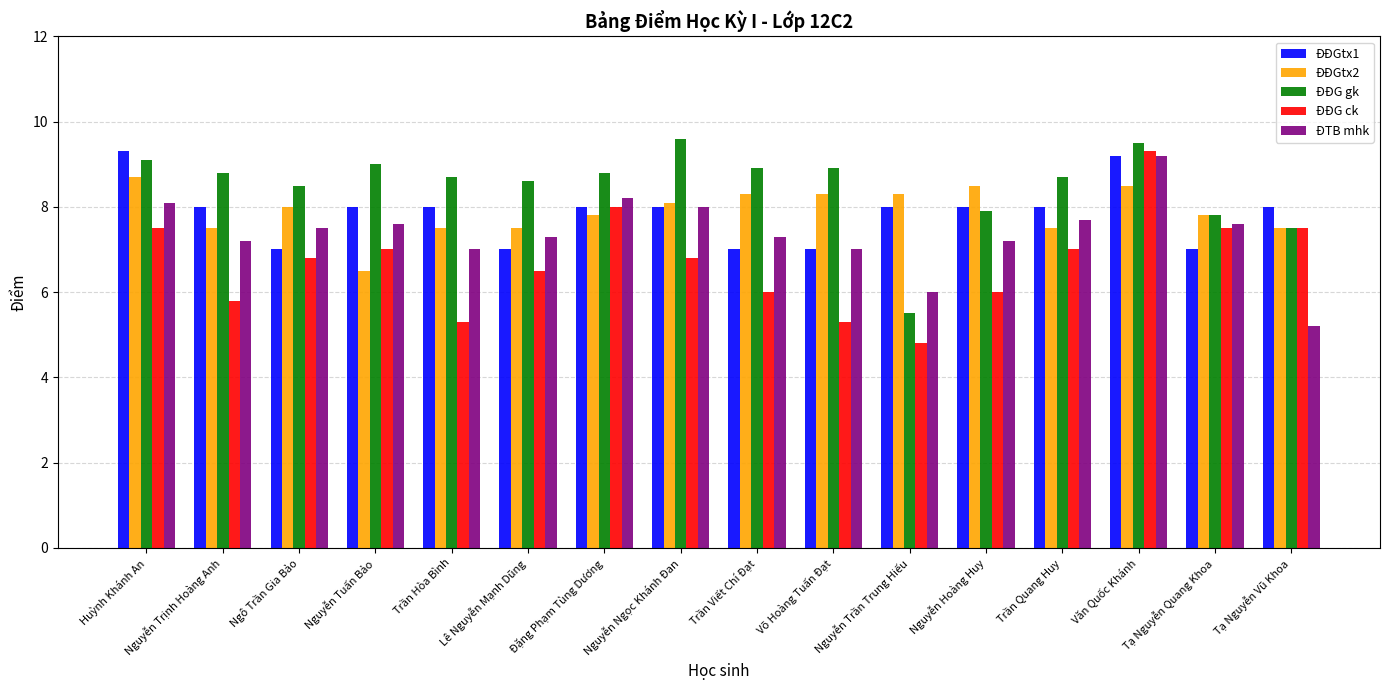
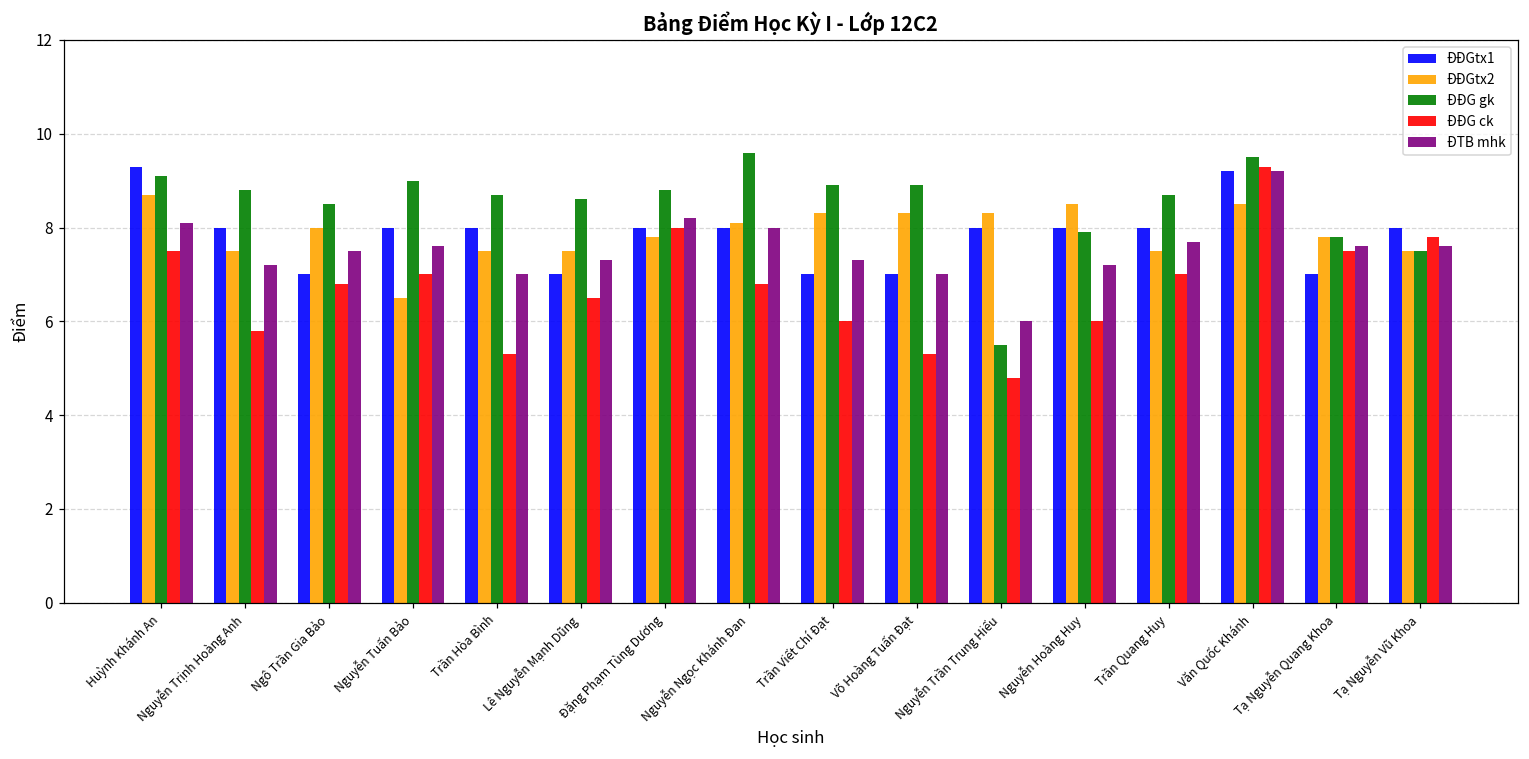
ĐĐG ck, Tạ Nguyễn Vũ Khoa: 7.5 -> 7.8
ĐTB mhk, Tạ Nguyễn Vũ Khoa: 5.2 -> 7.6
